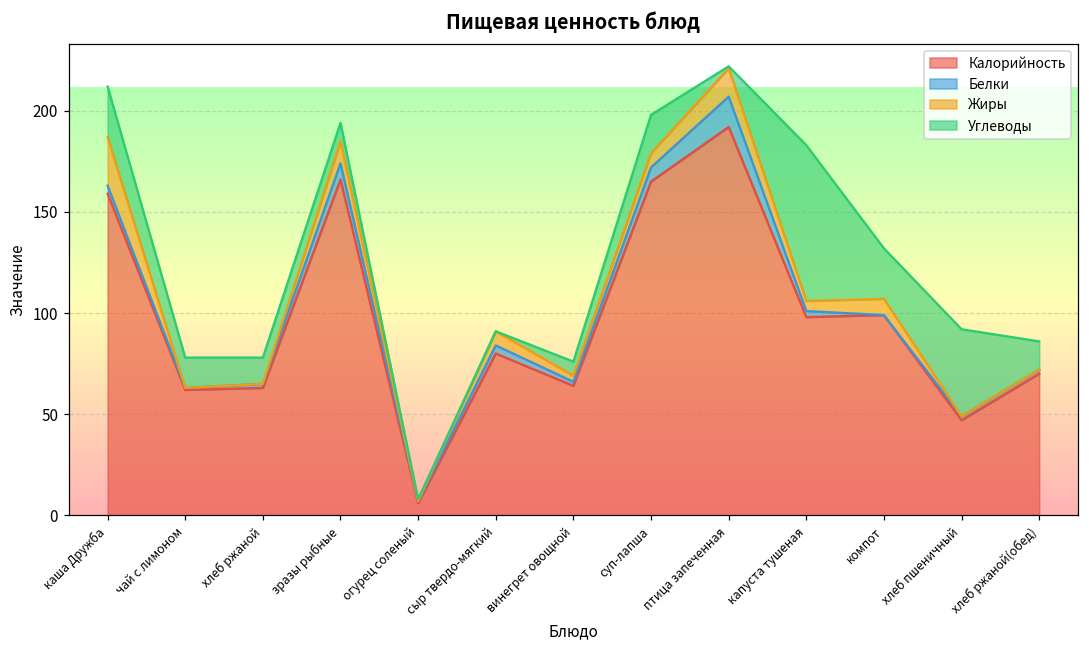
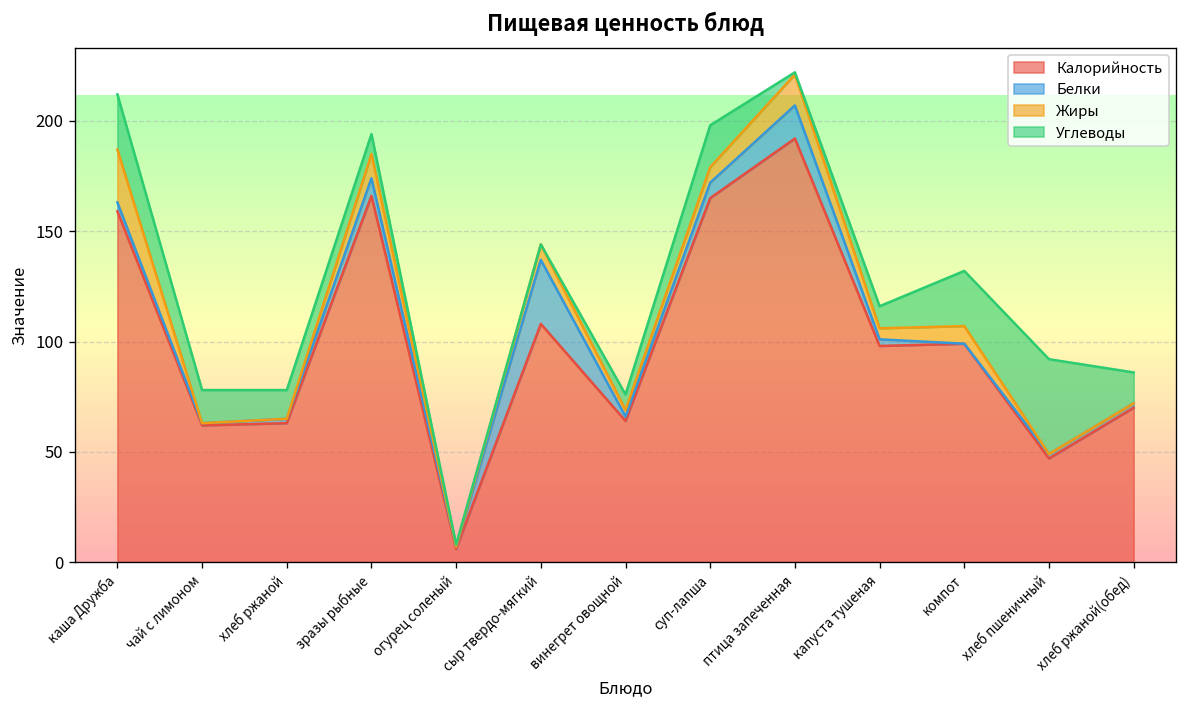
Калорийность, сыр твердо-мягкий: 80 -> 108
Белки, сыр твердо-мягкий: 4 -> 29
Углеводы, капуста тушеная: 77 -> 10
